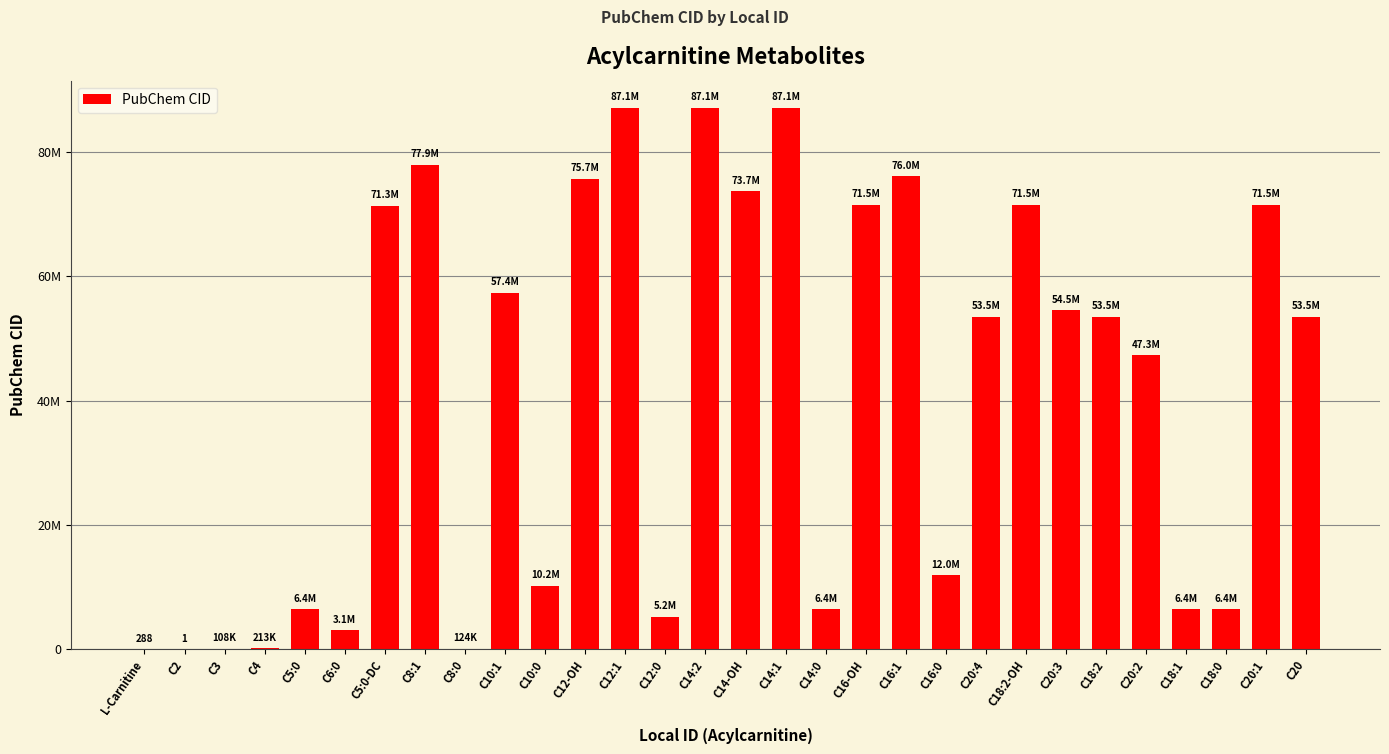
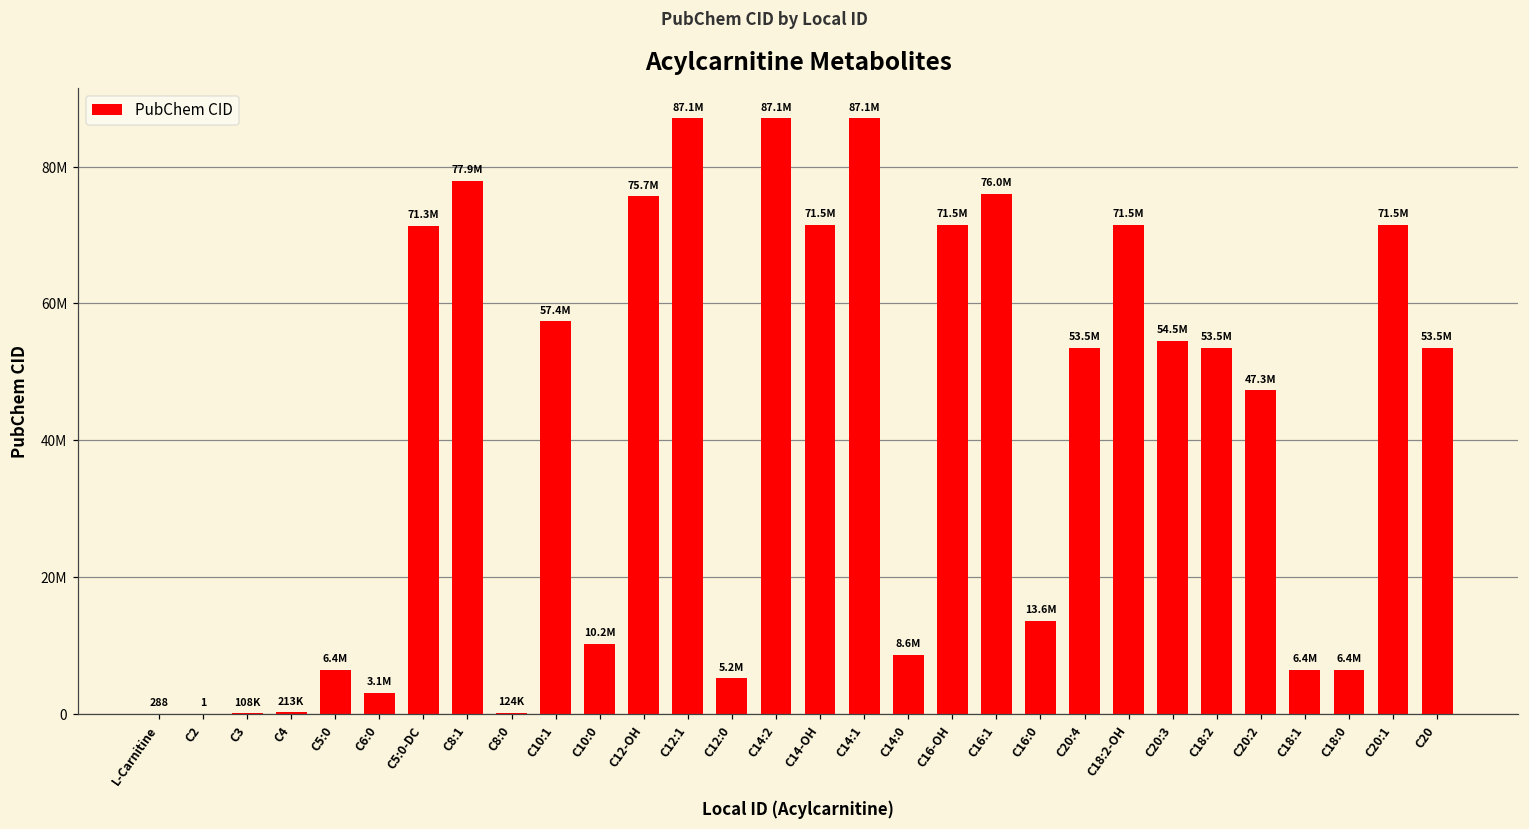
C14-OH: 73.7M -> 71.5M
C14:0: 6.4M -> 8.6M
C16:0: 12.0M -> 13.6M
